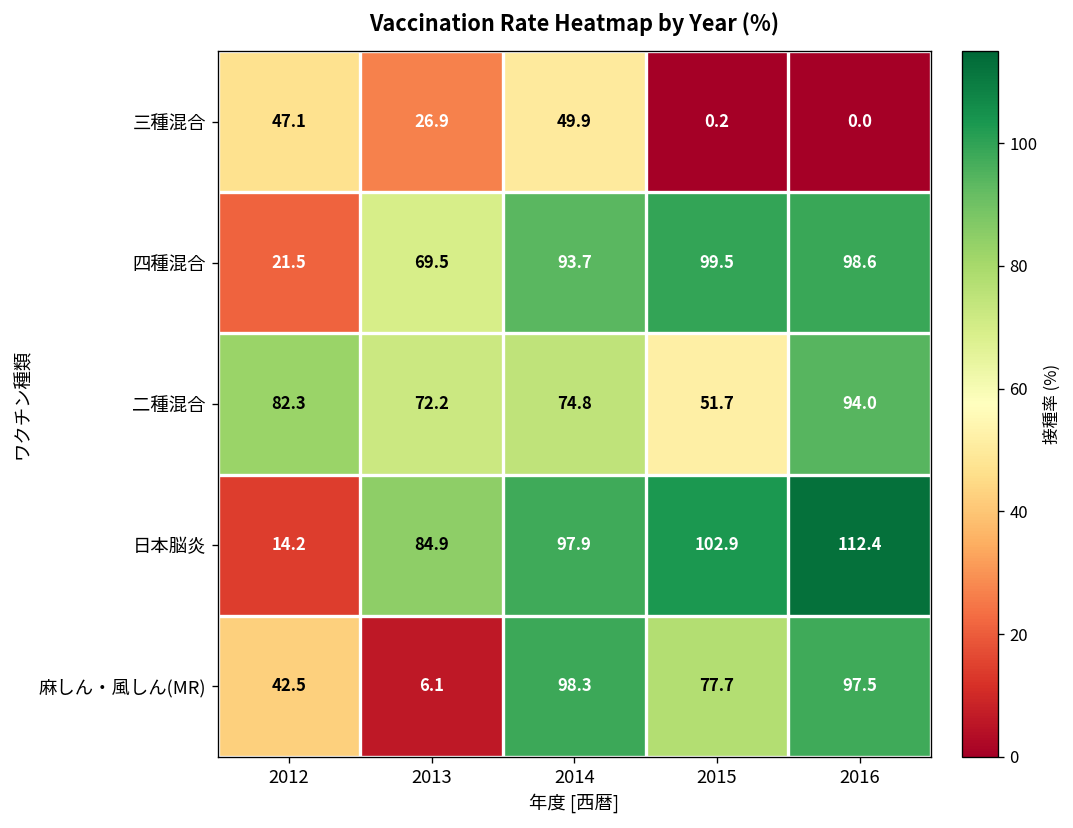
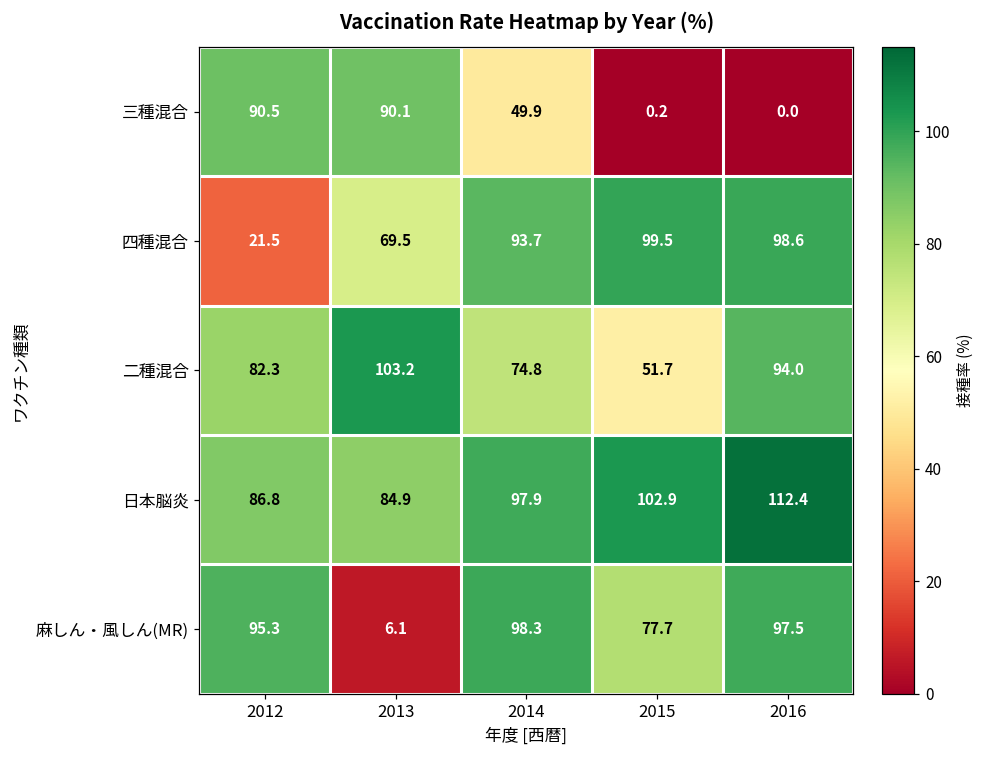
三種混合, 2012: 47.1 -> 90.5
三種混合, 2013: 26.9 -> 90.1
二種混合, 2013: 72.2 -> 103.2
日本脳炎, 2012: 14.2 -> 86.8
麻しん・風しん(MR), 2012: 42.5 -> 95.3
